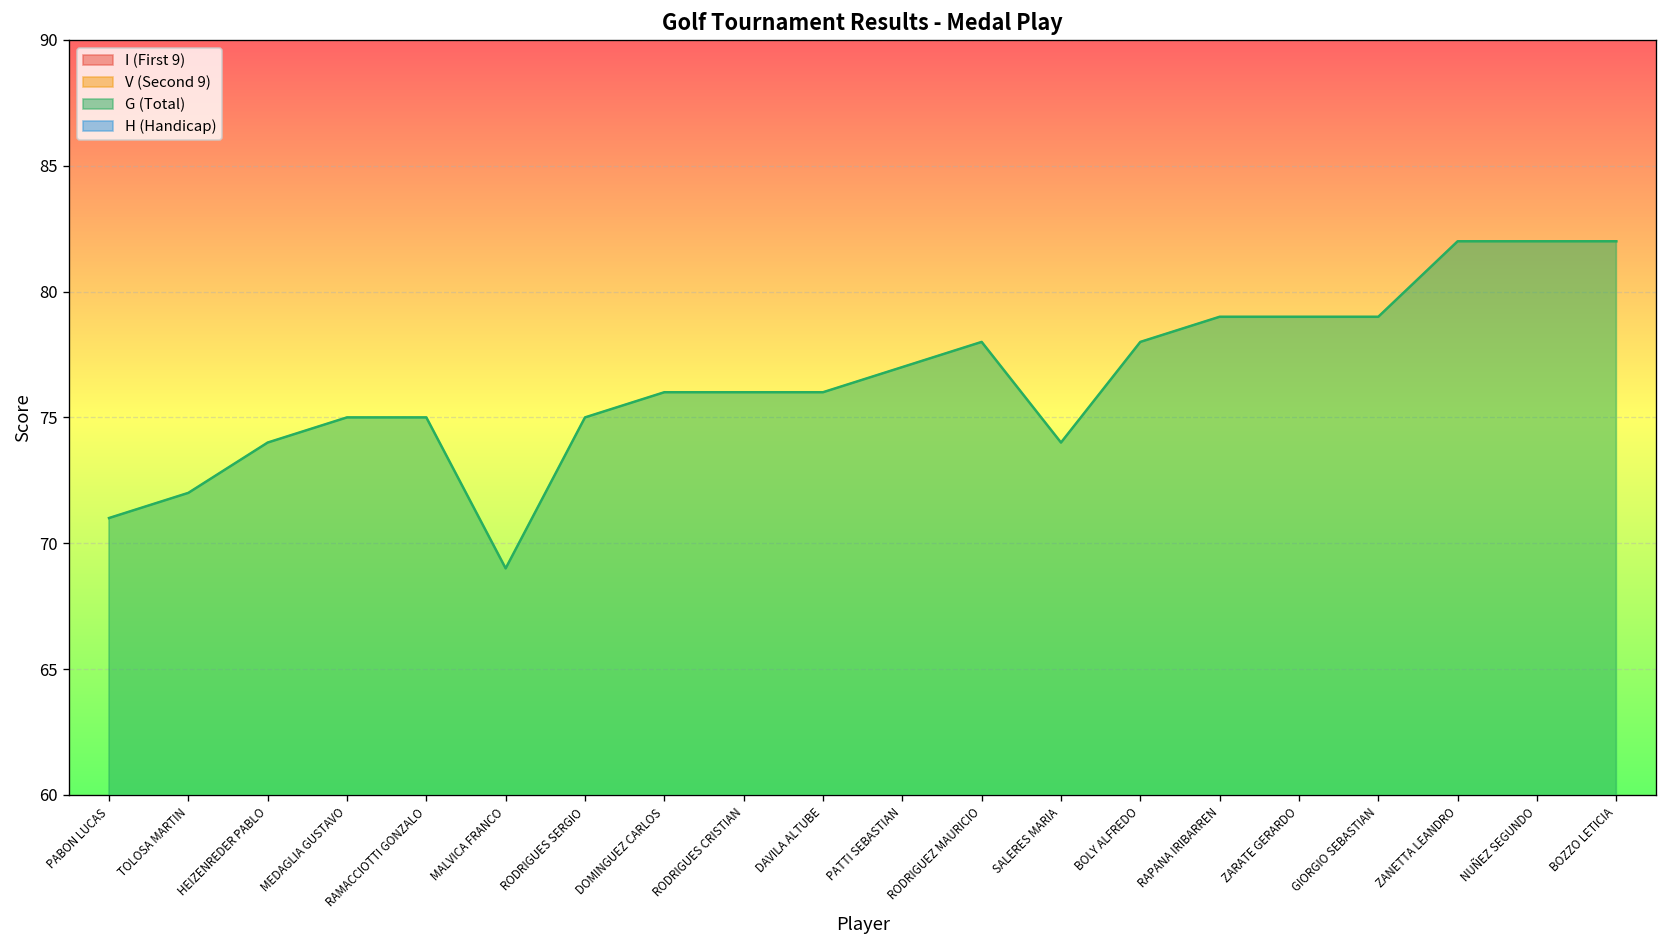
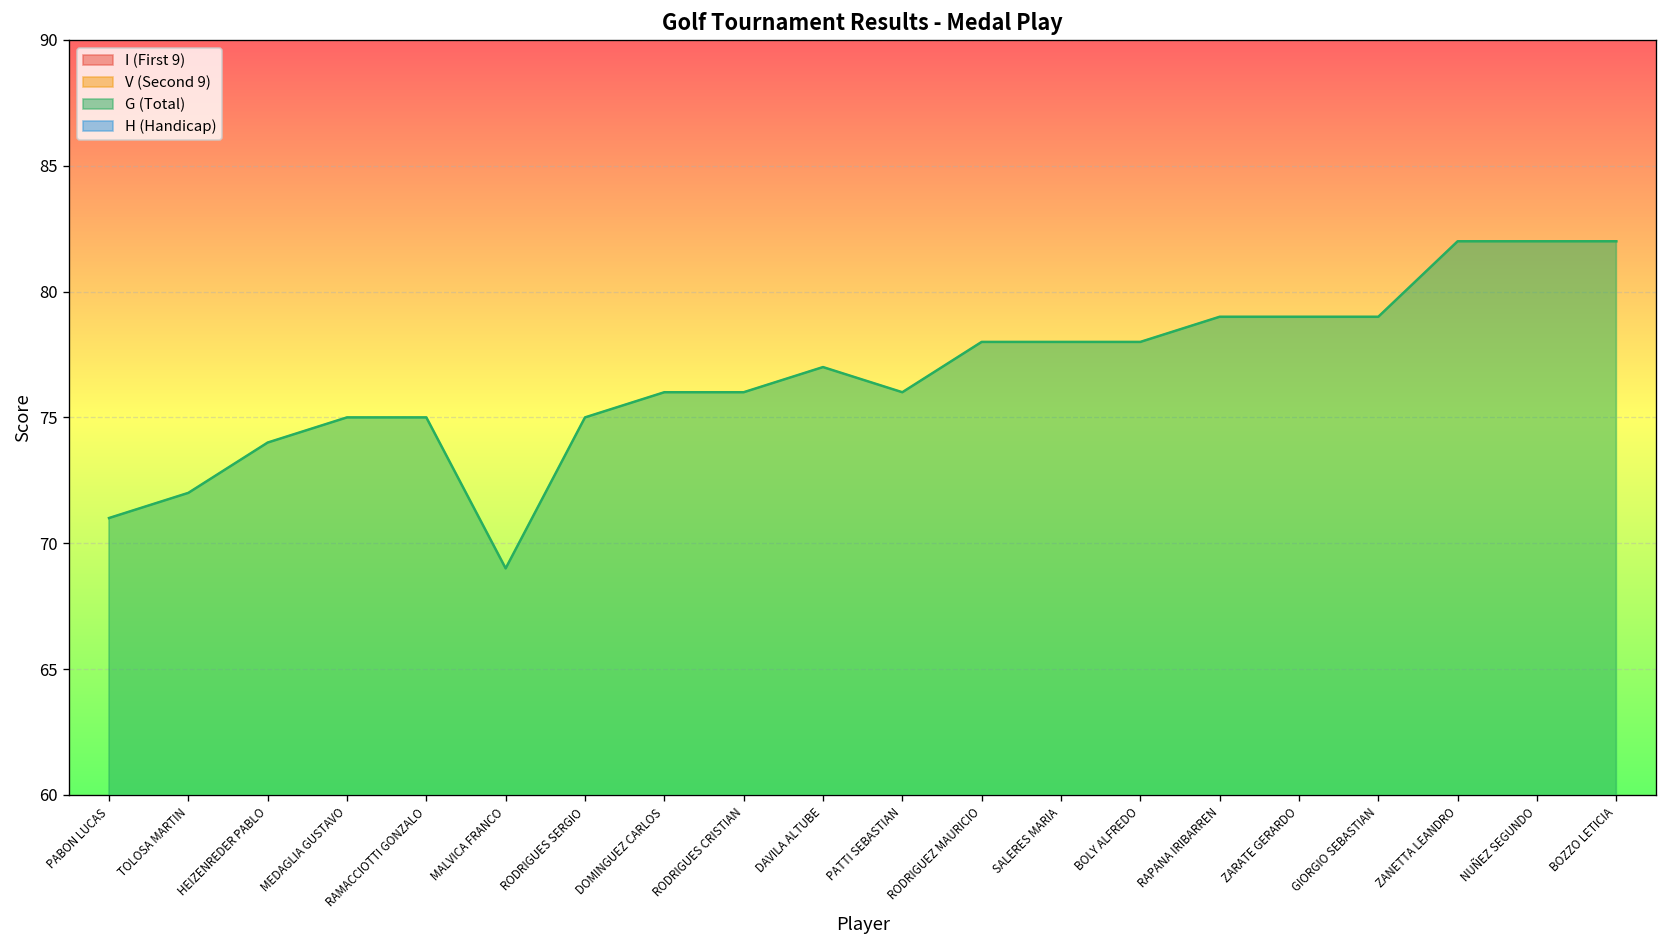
G (Total), DAVILA ALTUBE: 76 -> 77
G (Total), PATTI SEBASTIAN: 77 -> 76
G (Total), SALERES MARIA: 74 -> 78
